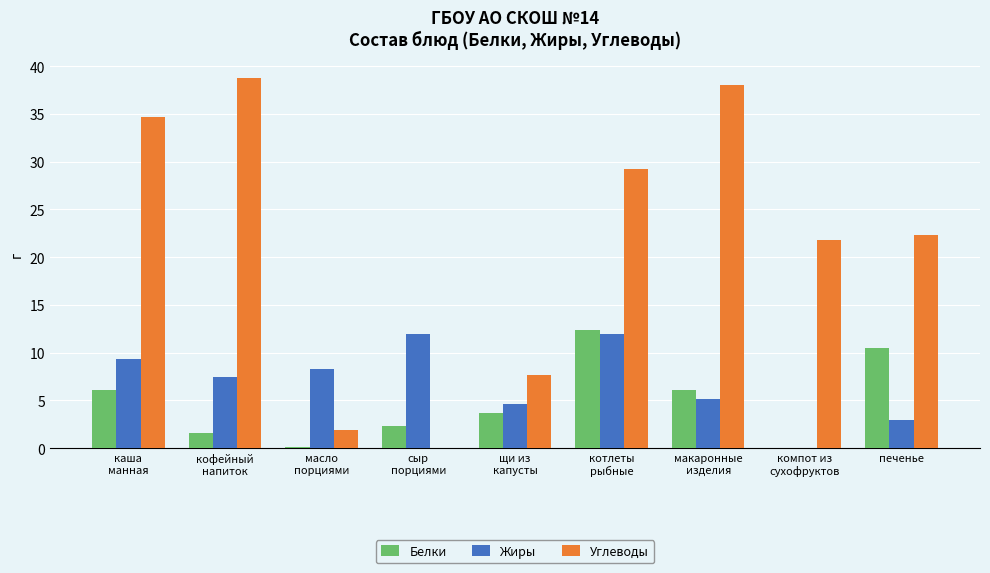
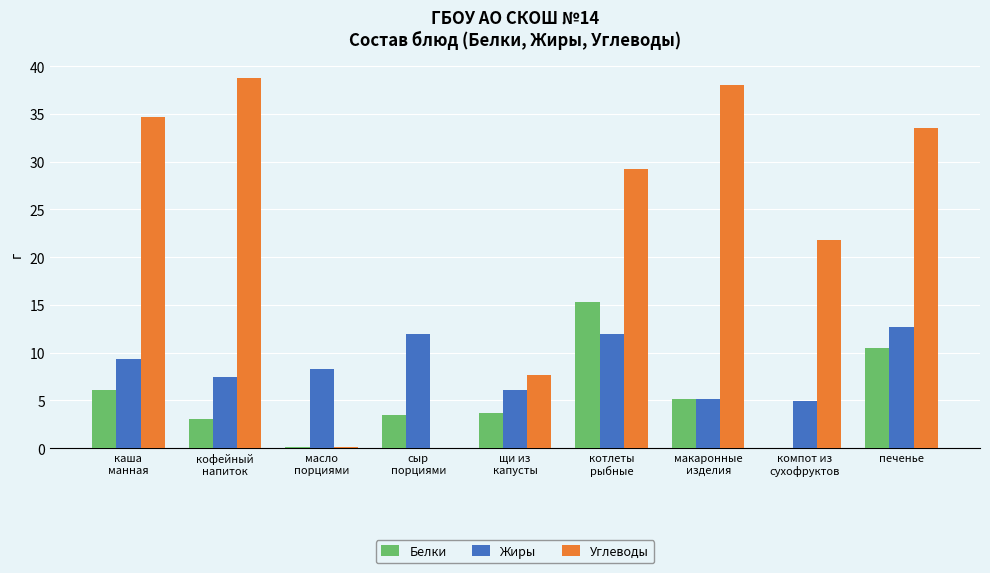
Белки, кофейный напиток: 2 -> 3
Углеводы, масло порциями: 2 -> 0
Белки, сыр порциями: 2 -> 4
Жиры, щи из капусты: 5 -> 6
Белки, котлеты рыбные: 12 -> 15
Белки, макаронные изделия: 6 -> 5
Жиры, компот из сухофруктов: 0 -> 5
Жиры, печенье: 3 -> 13
Углеводы, печенье: 22 -> 34
